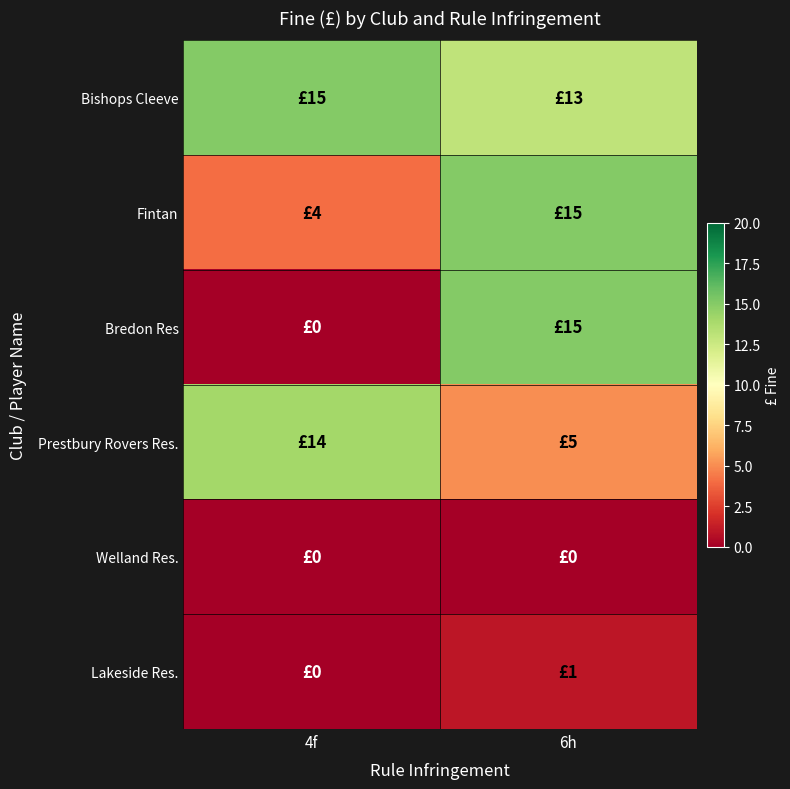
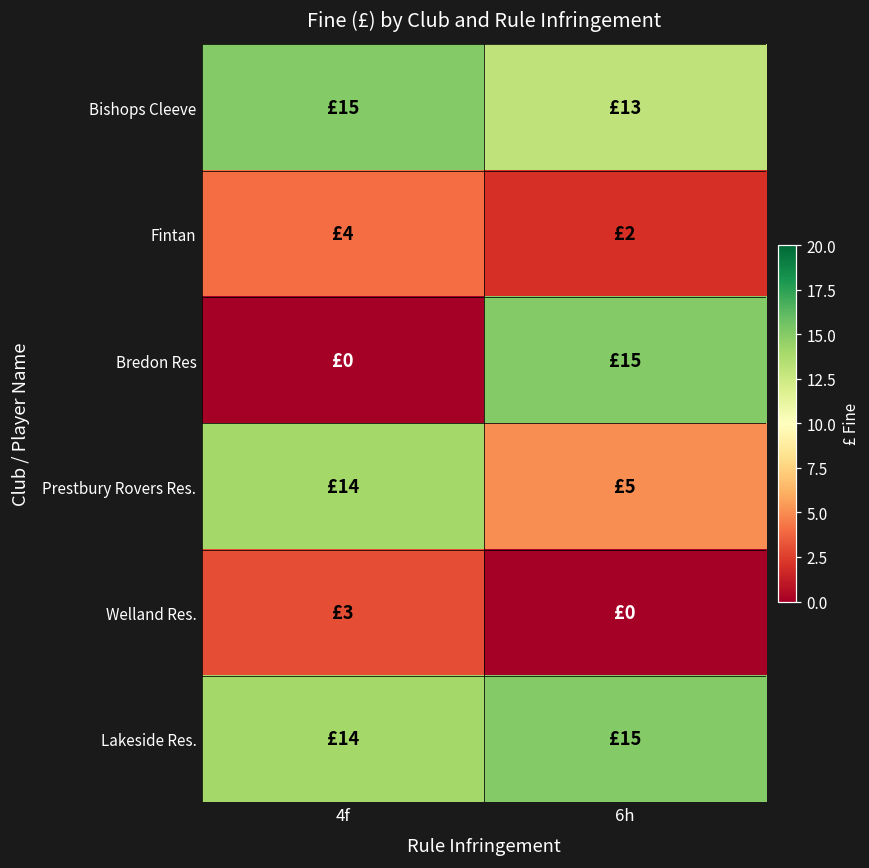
Fintan, 6h: £15 -> £2
Welland Res., 4f: £0 -> £3
Lakeside Res., 4f: £0 -> £14
Lakeside Res., 6h: £1 -> £15
